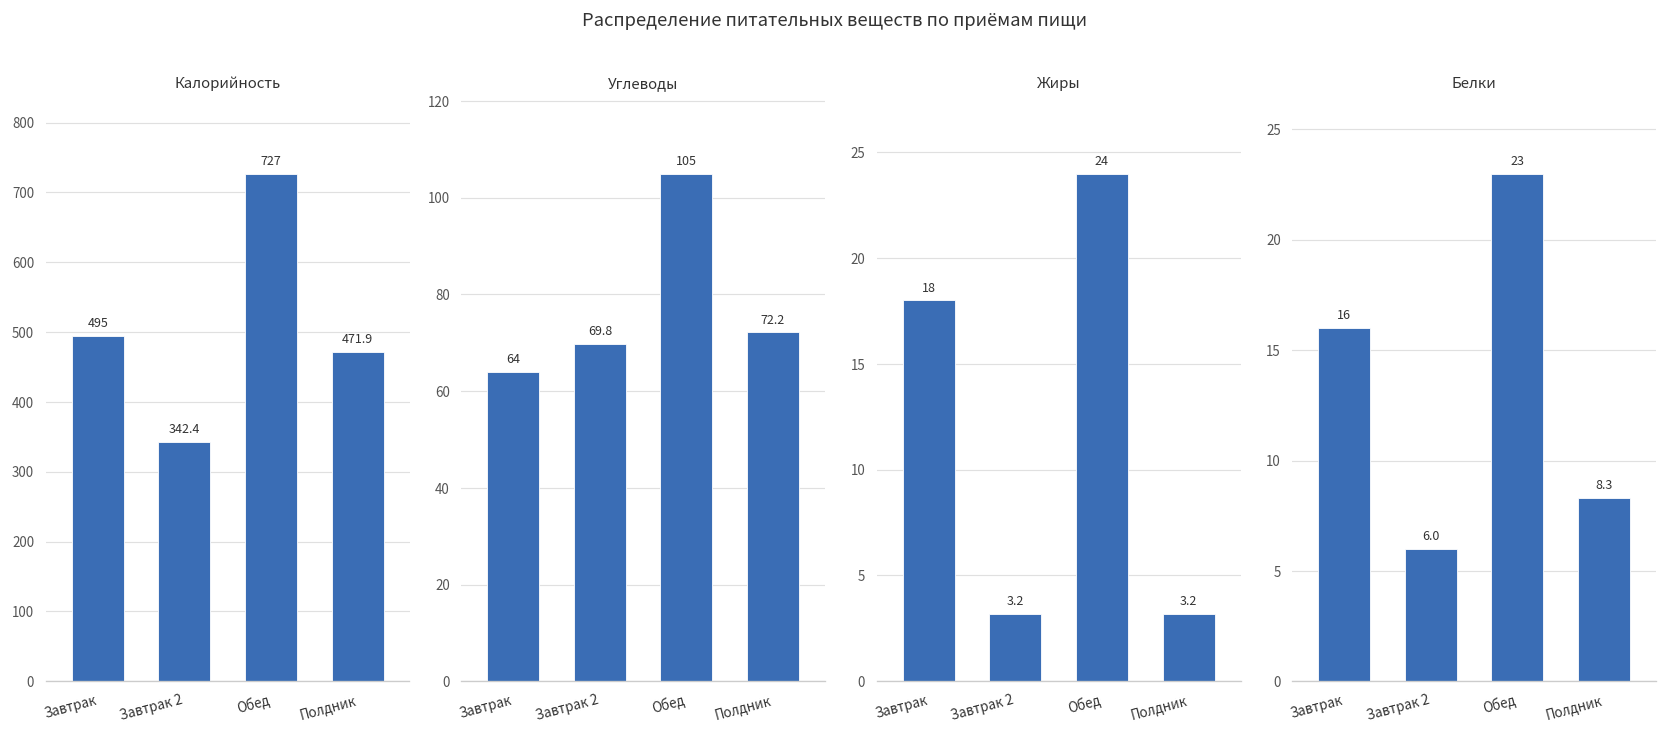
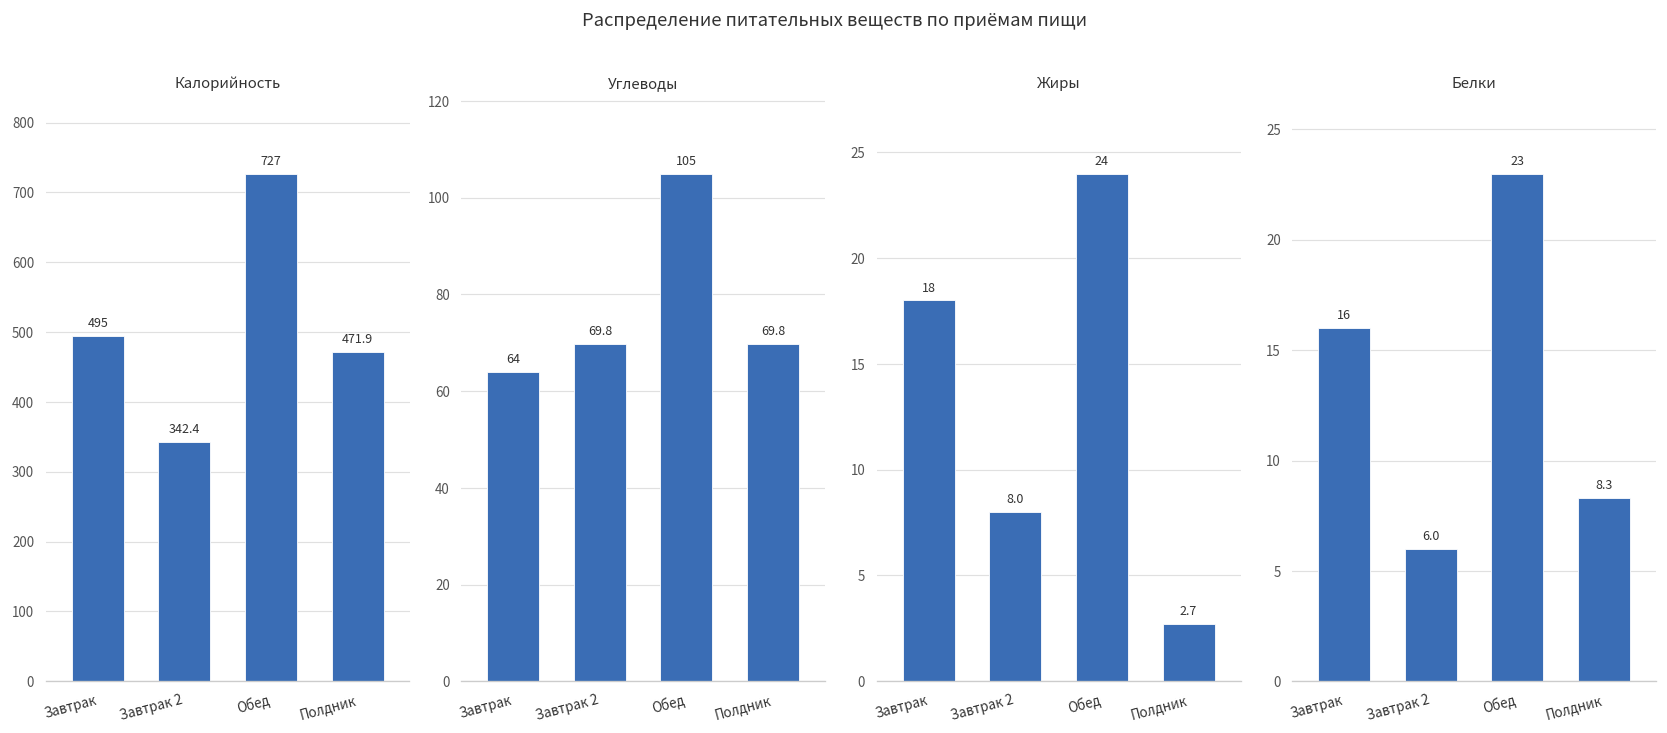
Углеводы, Полдник: 72.2 -> 69.8
Жиры, Завтрак 2: 3.2 -> 8.0
Жиры, Полдник: 3.2 -> 2.7
